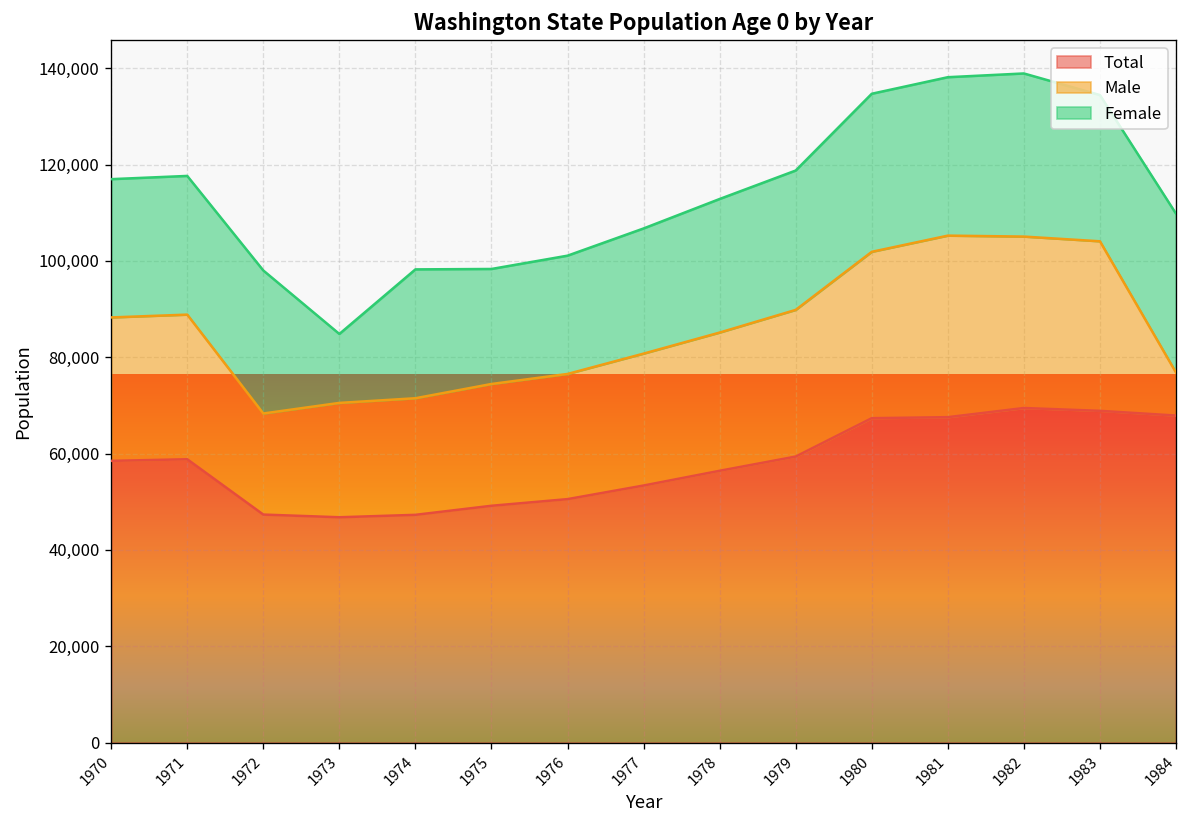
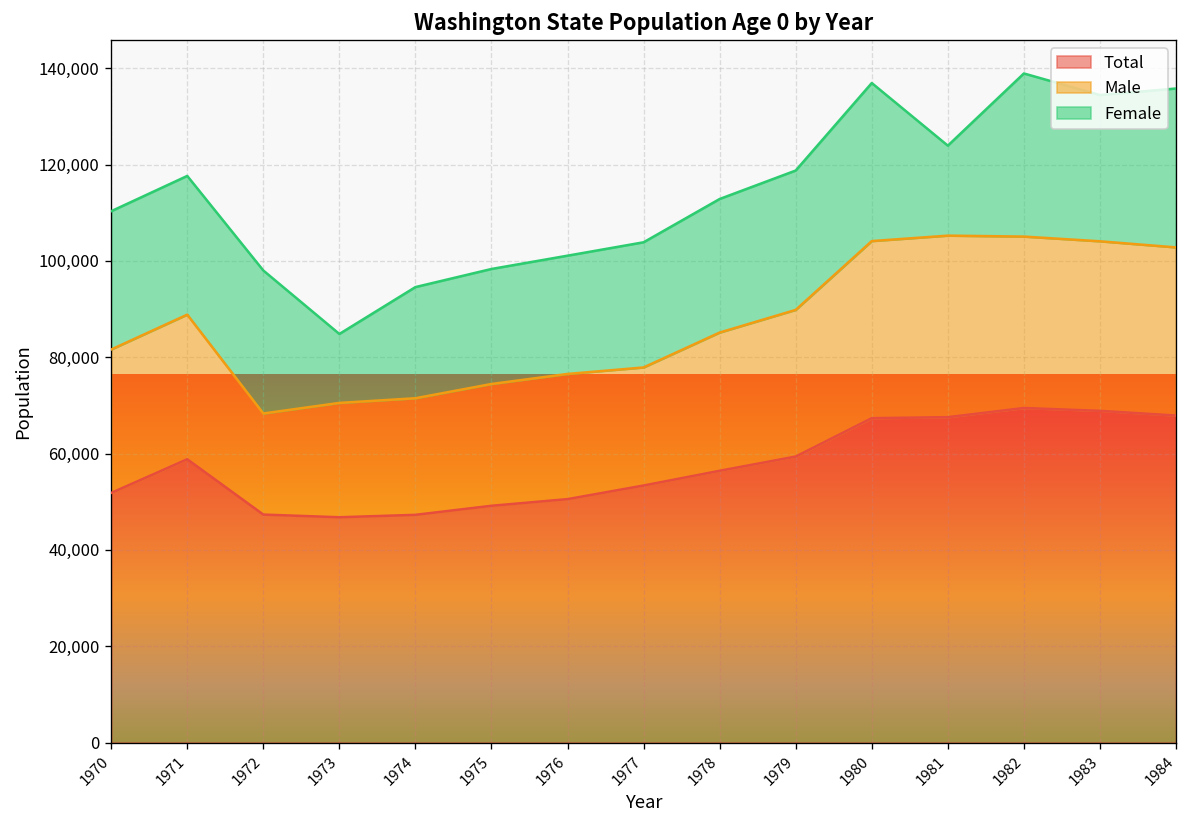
Total, 1970: 58,000 -> 52,000
Female, 1974: 27,000 -> 23,000
Male, 1977: 27,000 -> 25,000
Male, 1980: 35,000 -> 37,000
Female, 1981: 33,000 -> 19,000
Male, 1984: 9,000 -> 35,000
